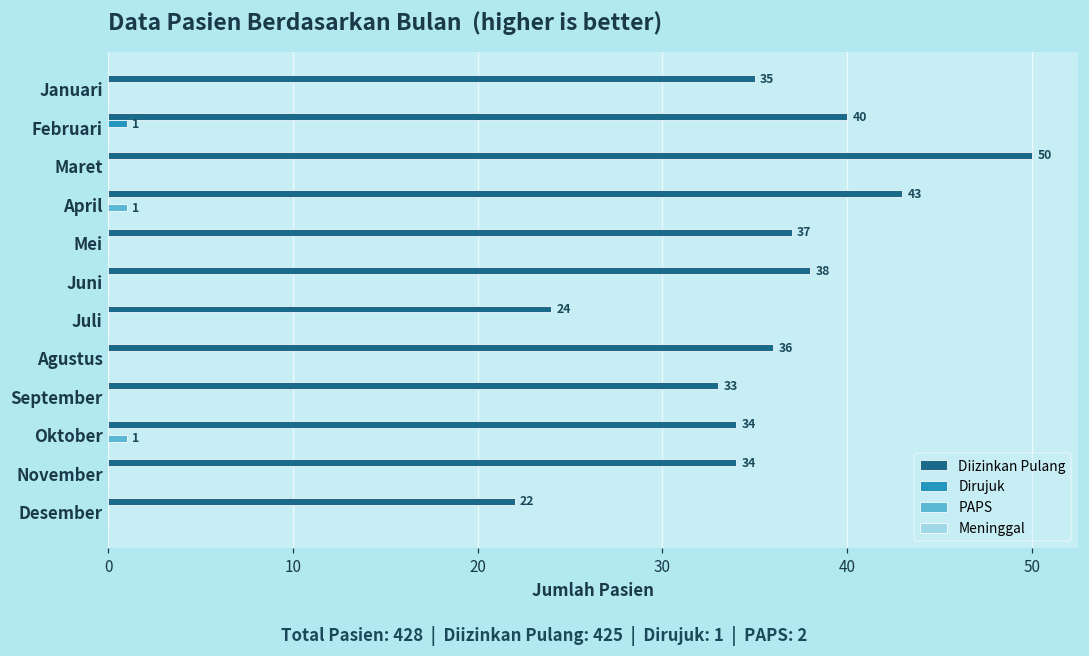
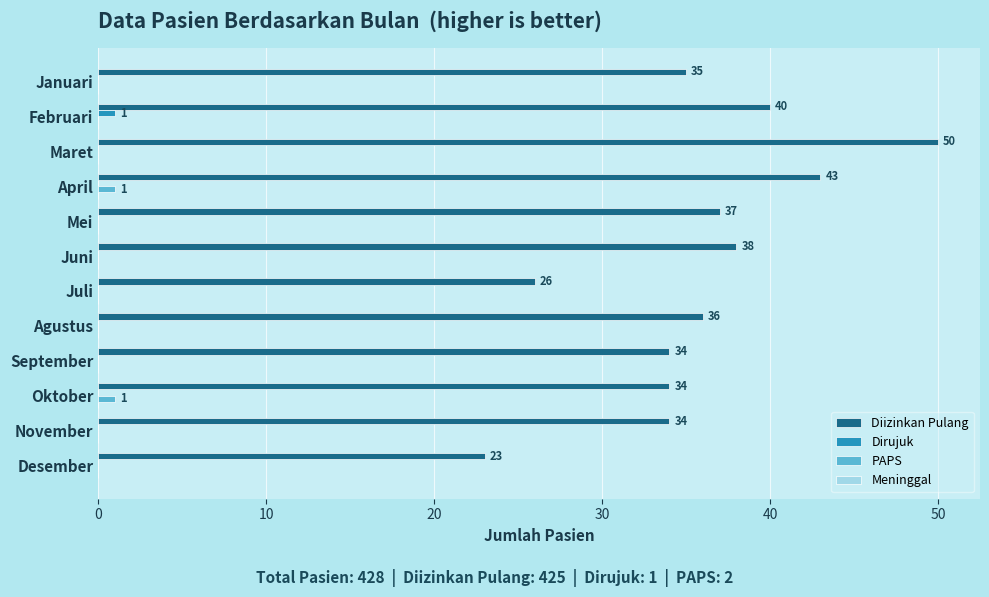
Diizinkan Pulang, Juli: 24 -> 26
Diizinkan Pulang, September: 33 -> 34
Diizinkan Pulang, Desember: 22 -> 23
